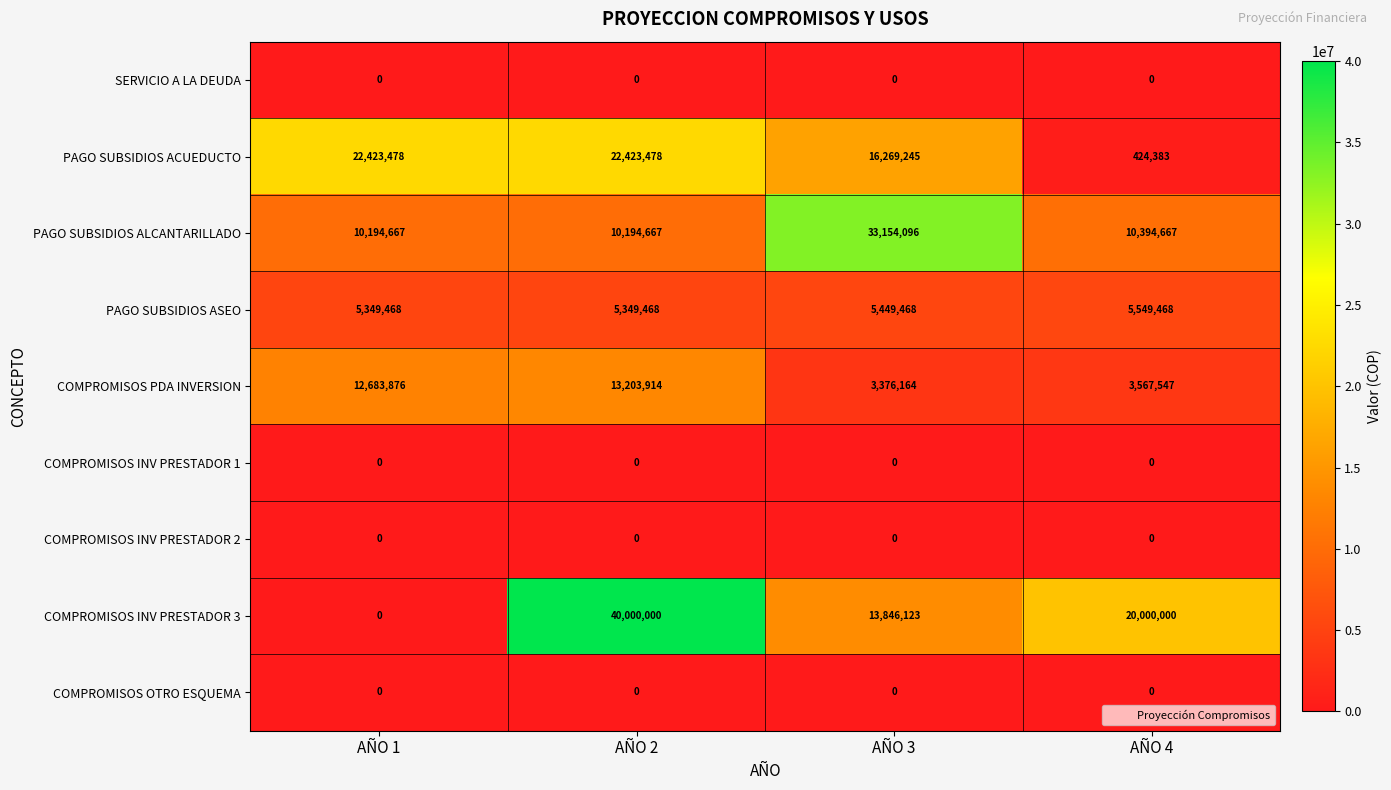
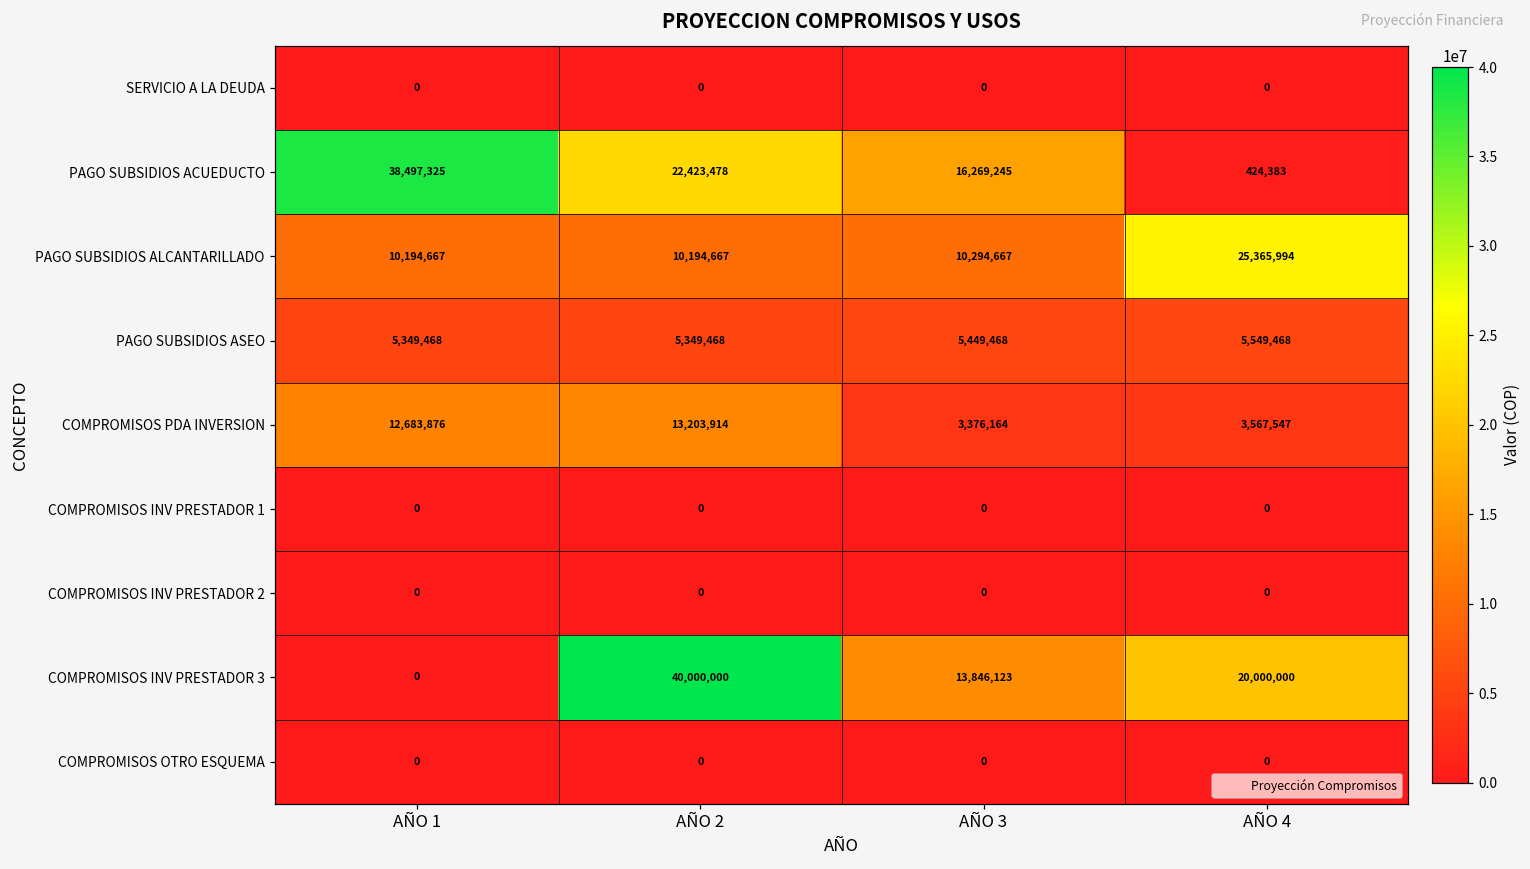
PAGO SUBSIDIOS ACUEDUCTO, AÑO 1: 22,423,478 -> 38,497,325
PAGO SUBSIDIOS ALCANTARILLADO, AÑO 3: 33,154,096 -> 10,294,667
PAGO SUBSIDIOS ALCANTARILLADO, AÑO 4: 10,394,667 -> 25,365,994
